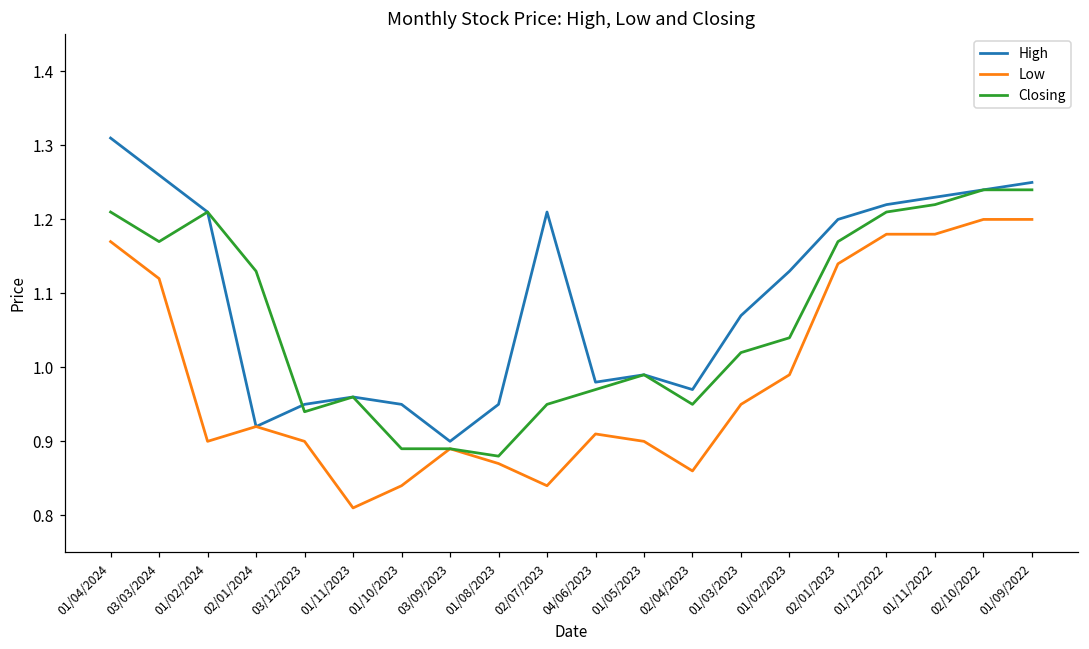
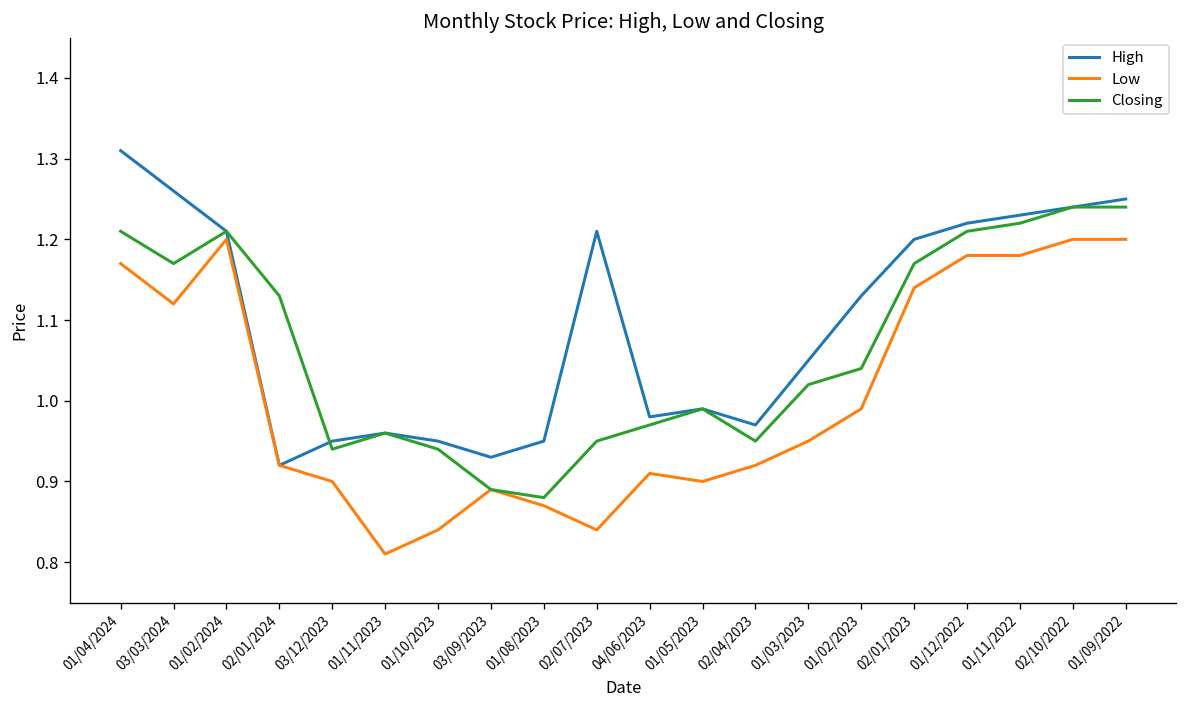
Low, 01/02/2024: 0.9 -> 1.2
Closing, 01/10/2023: 0.89 -> 0.94
High, 03/09/2023: 0.90 -> 0.93
Low, 02/04/2023: 0.86 -> 0.92
High, 01/03/2023: 1.07 -> 1.05
